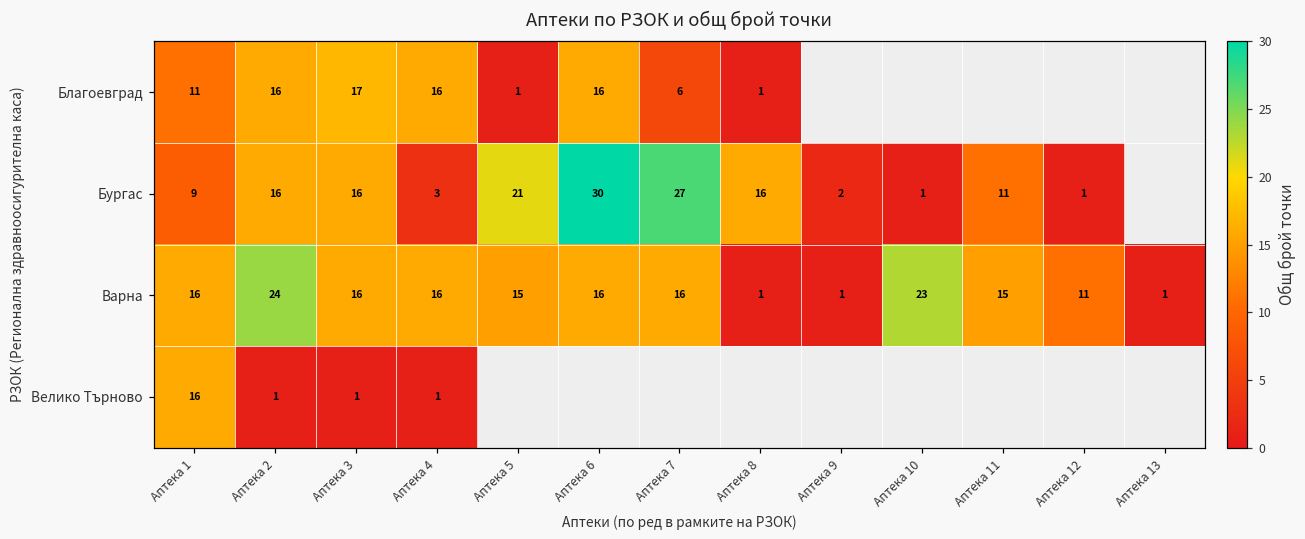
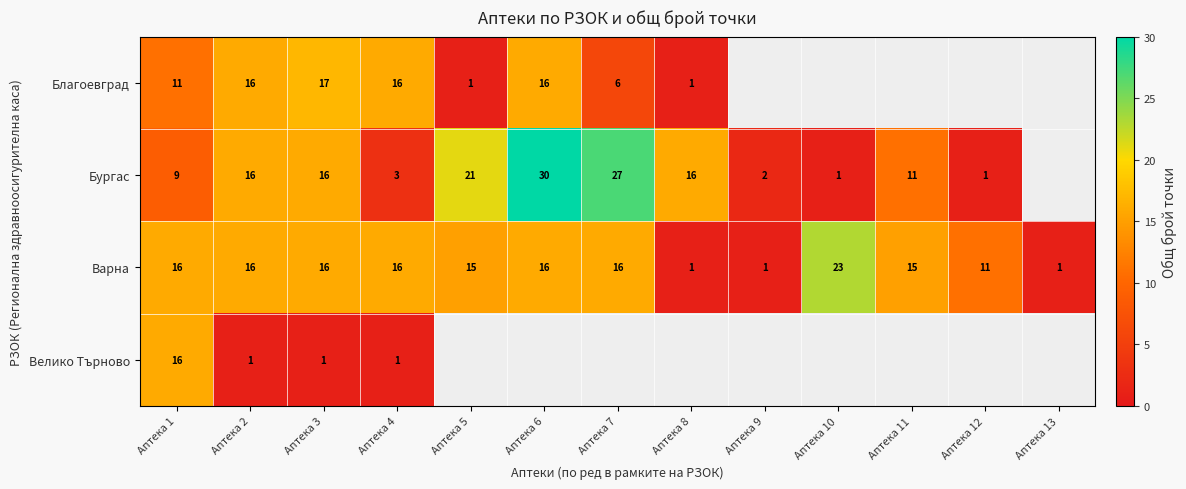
Варна, Аптека 2: 24 -> 16
